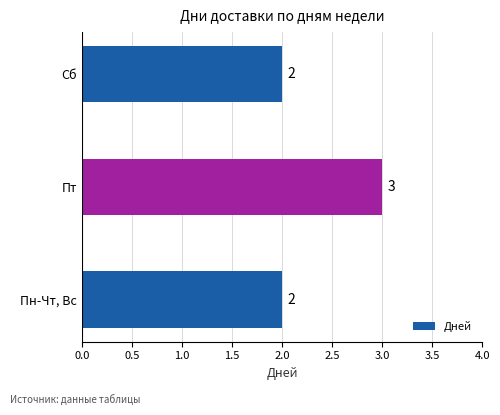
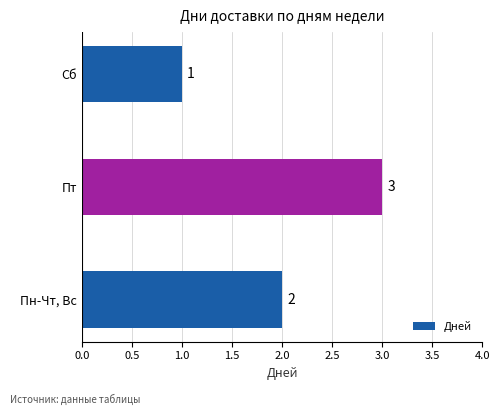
Сб: 2 -> 1
